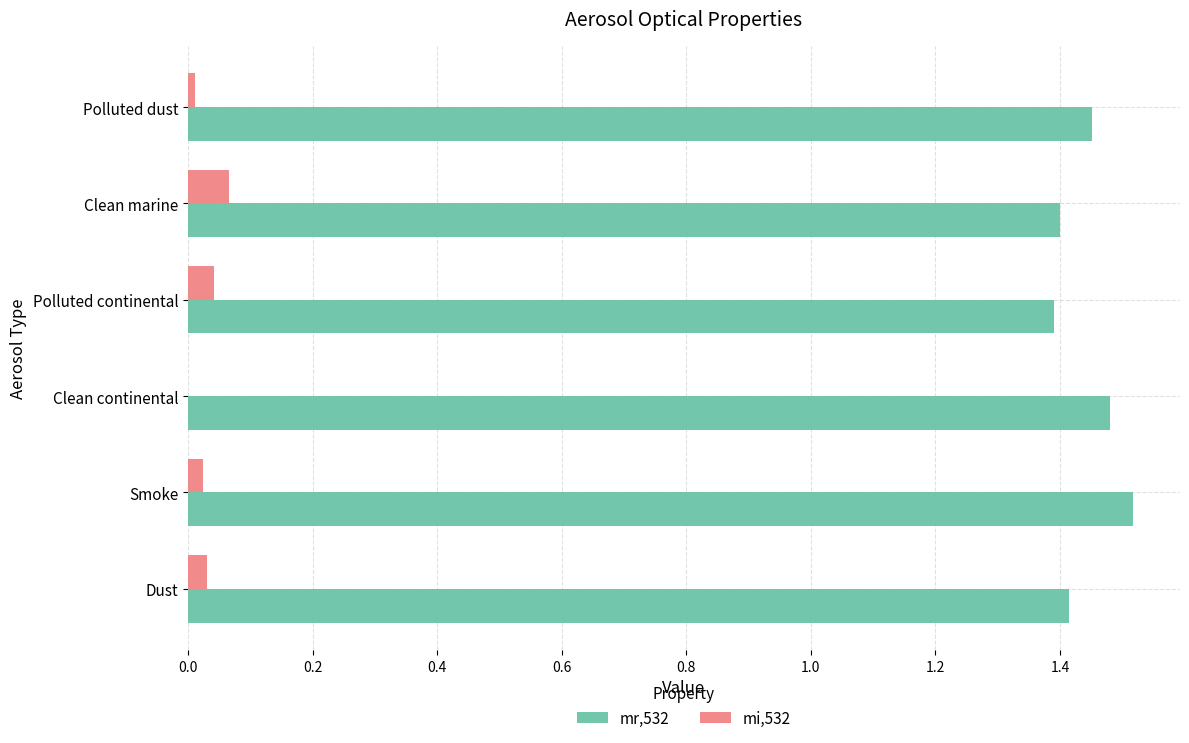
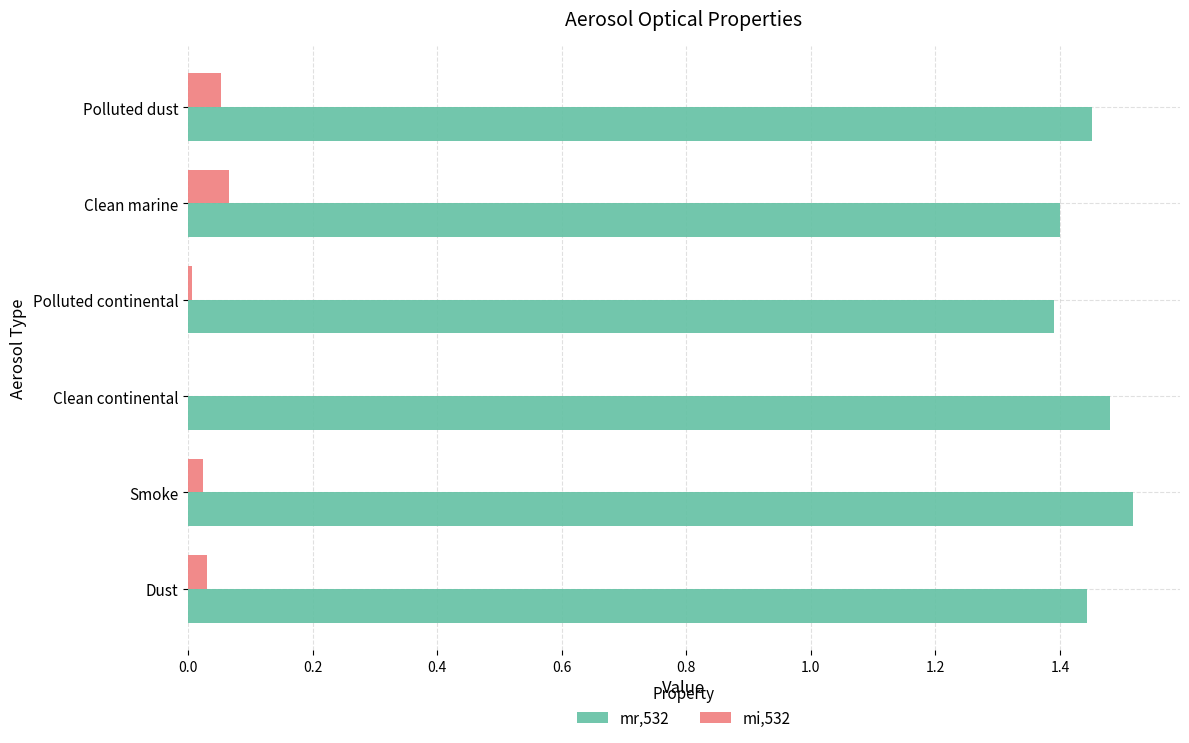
mi,532, Polluted dust: 0.01 -> 0.05
mi,532, Polluted continental: 0.04 -> 0.01
mr,532, Dust: 1.41 -> 1.44
